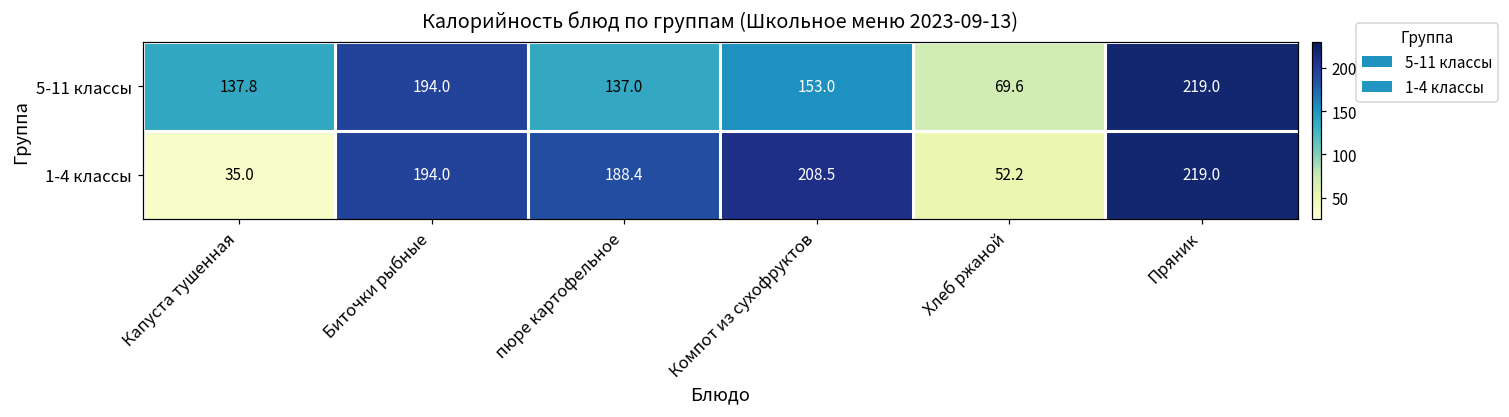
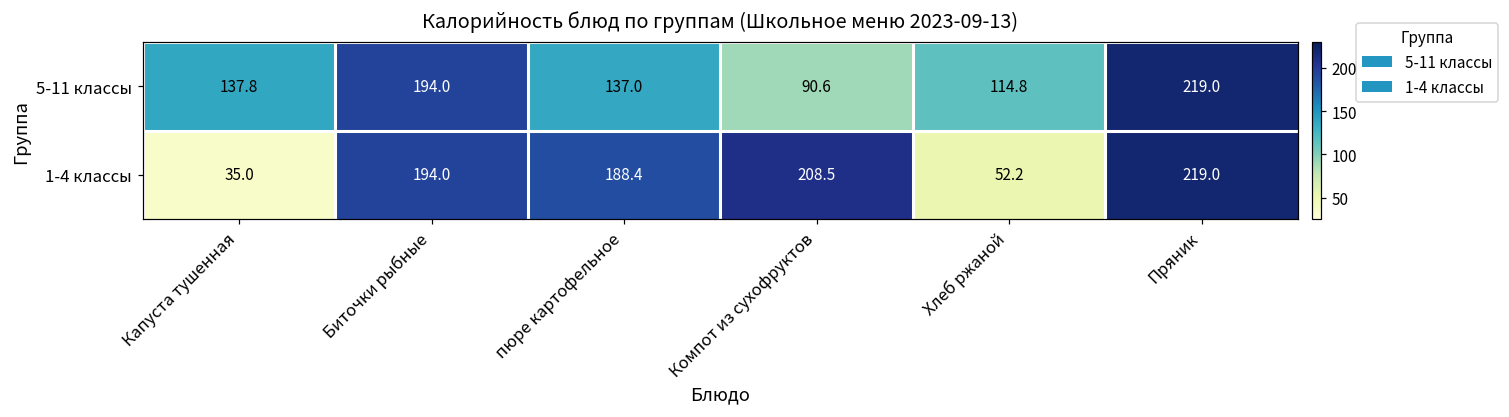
5-11 классы, Компот из сухофруктов: 153.0 -> 90.6
5-11 классы, Хлеб ржаной: 69.6 -> 114.8
